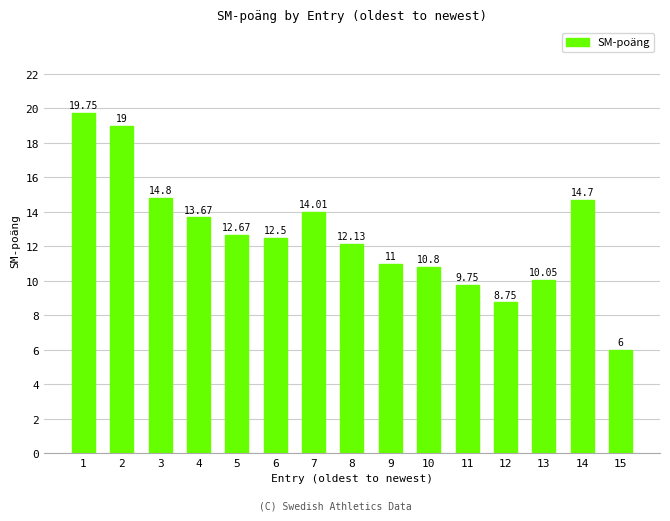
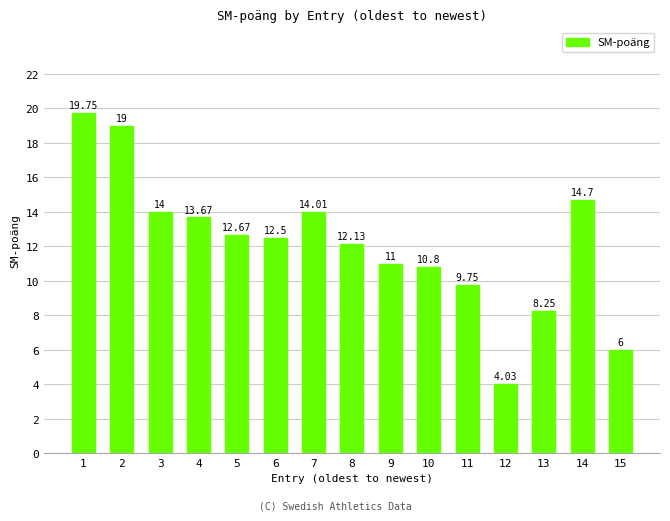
3: 14.8 -> 14
12: 8.75 -> 4.03
13: 10.05 -> 8.25
